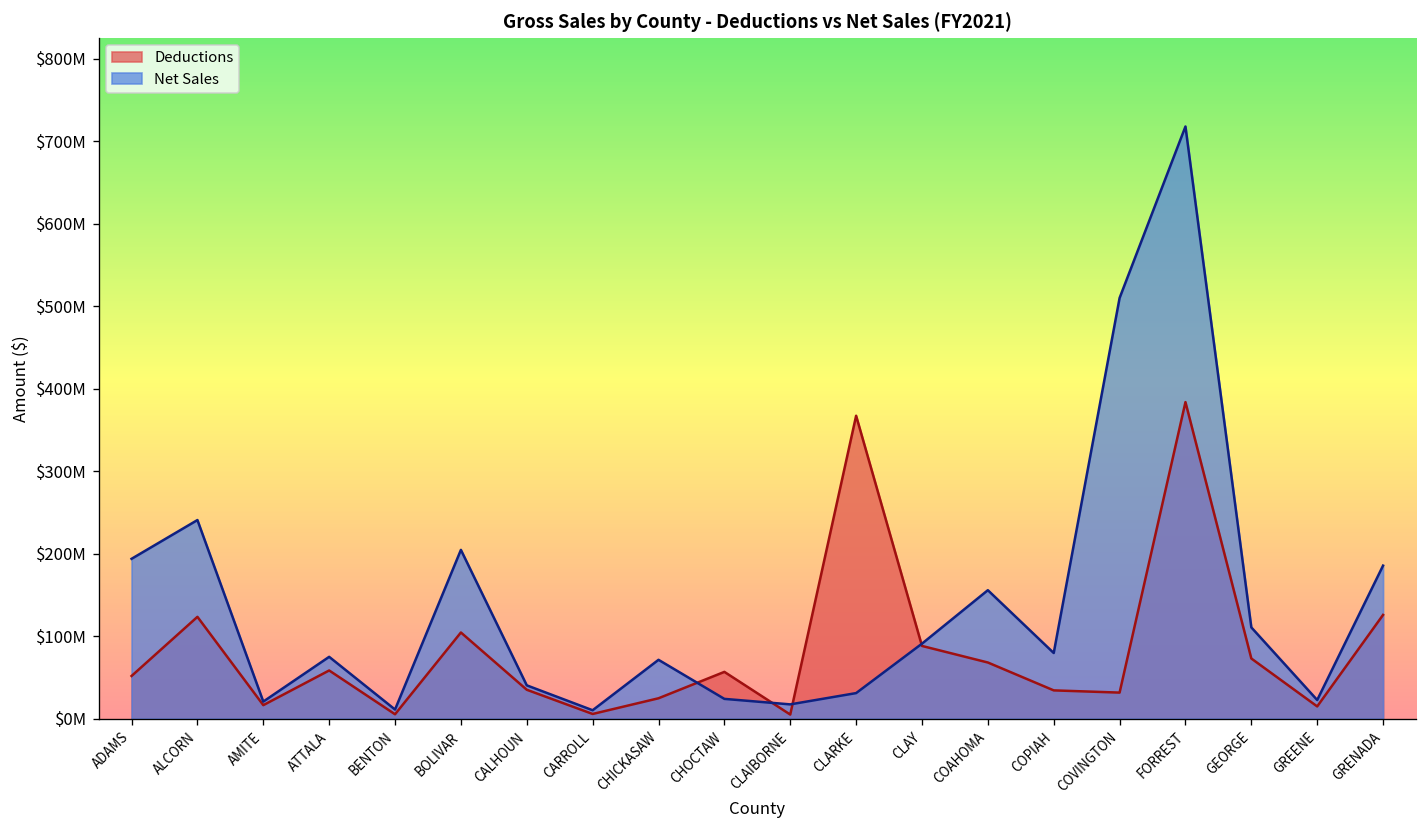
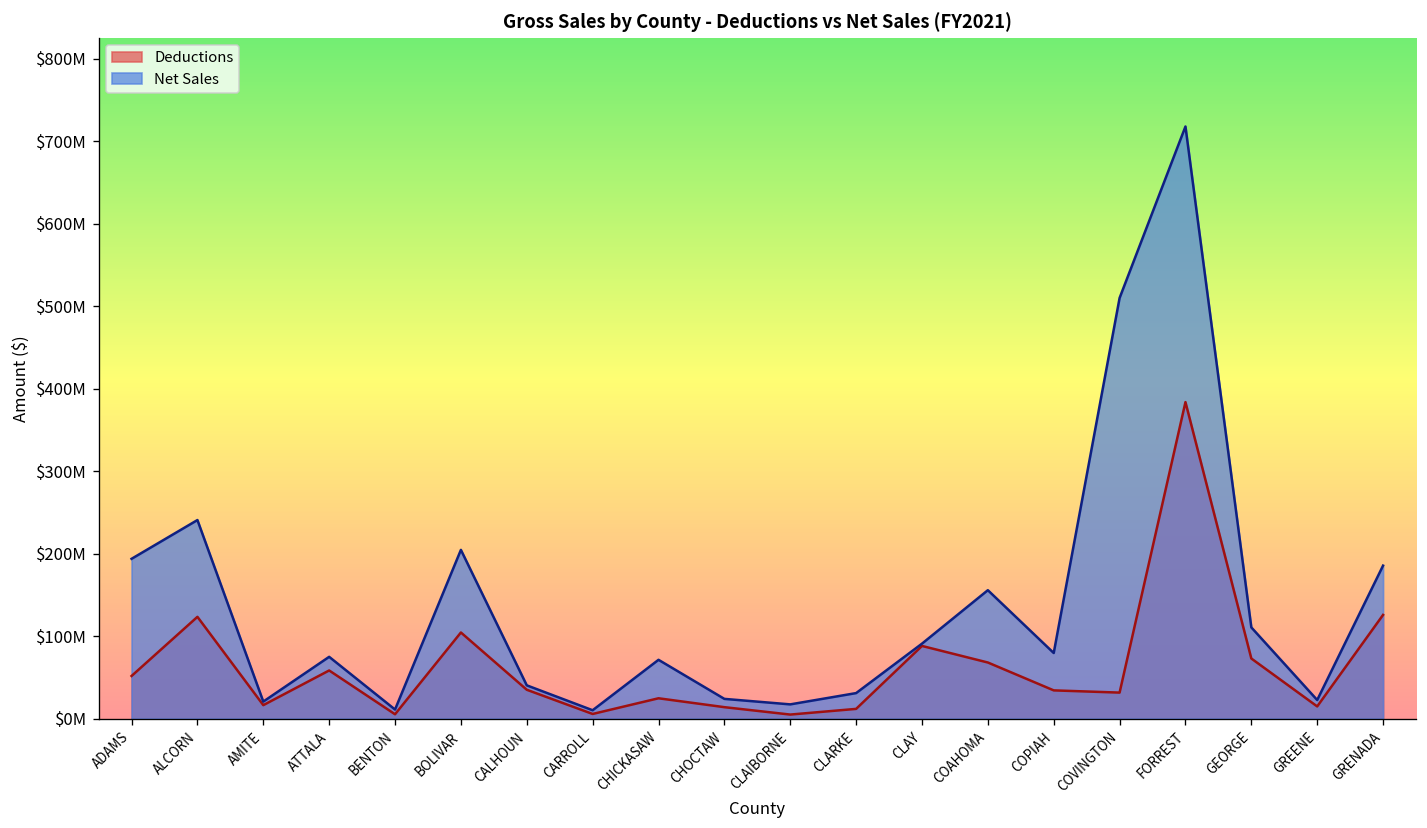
Deductions, CHOCTAW: $60000000 -> $10000000
Deductions, CLARKE: $370000000 -> $10000000
